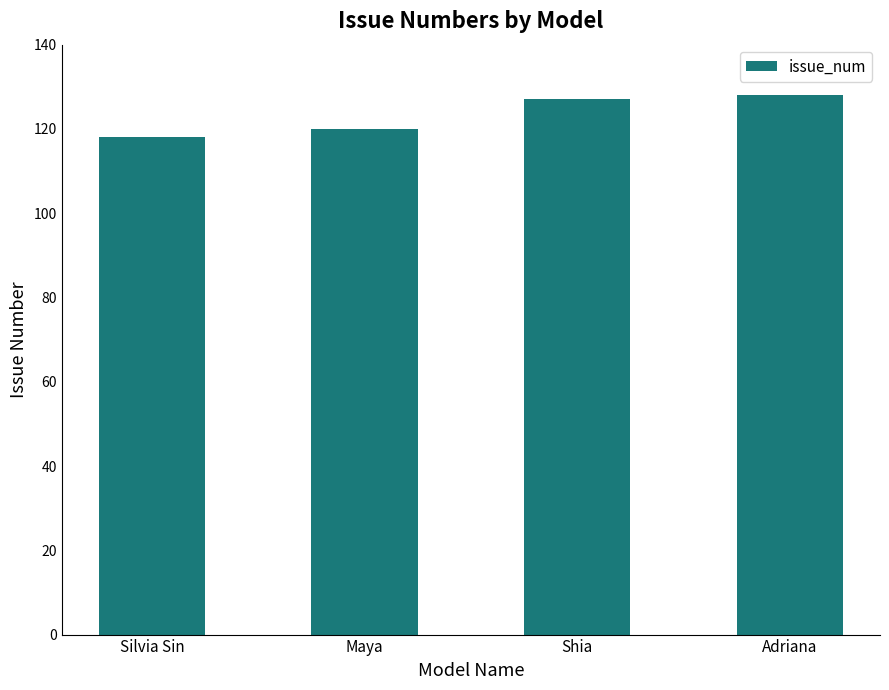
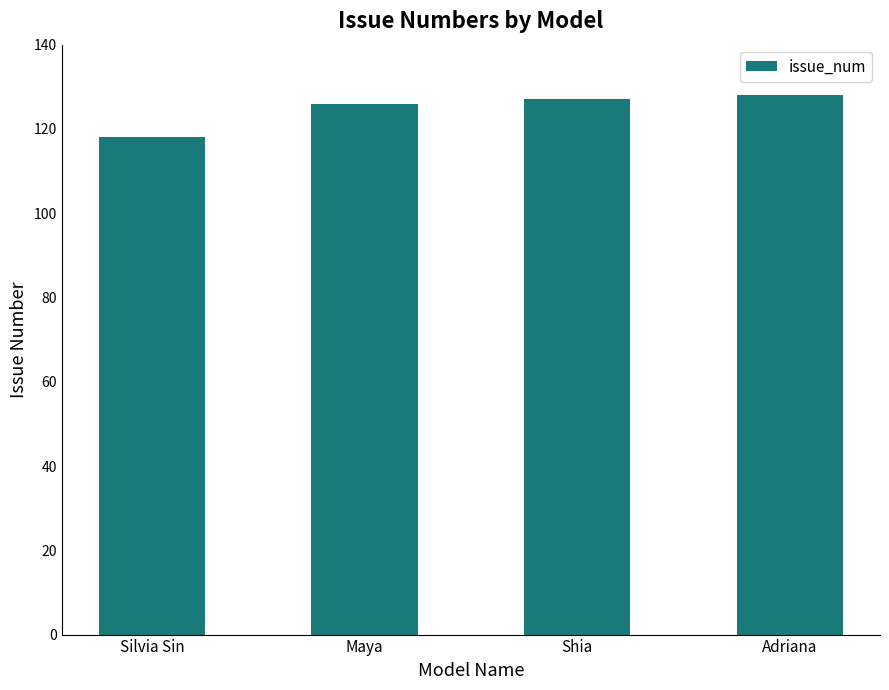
Maya: 120 -> 126
